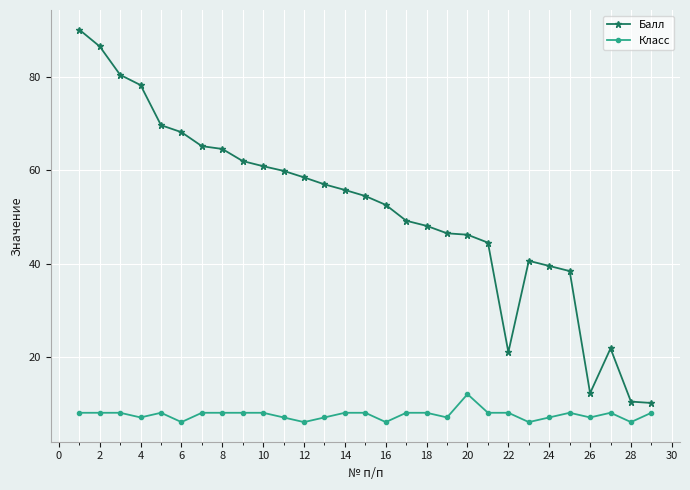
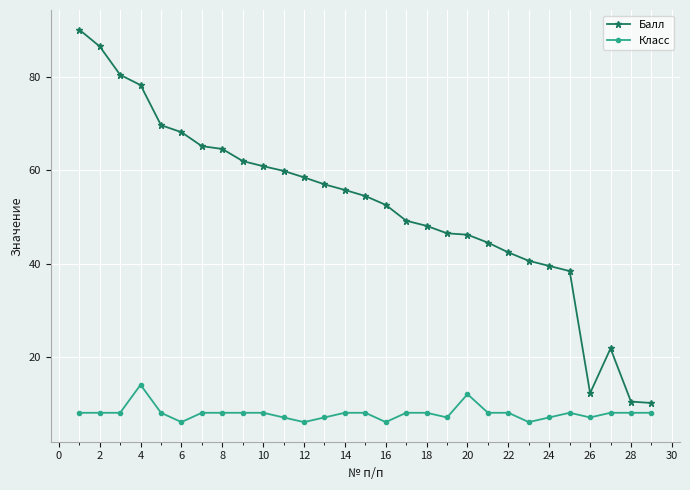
Класс, 4: 7 -> 14
Балл, 22: 21 -> 42
Класс, 28: 6 -> 8
